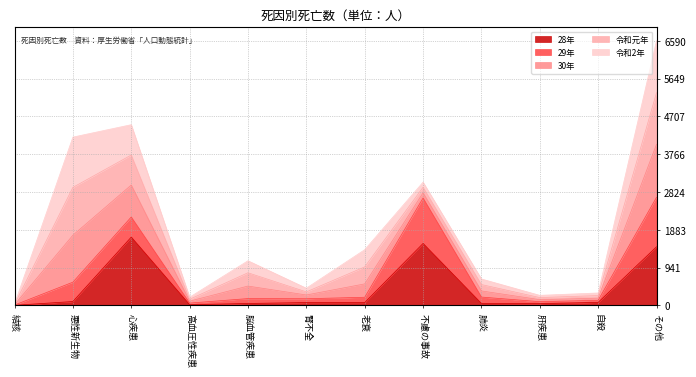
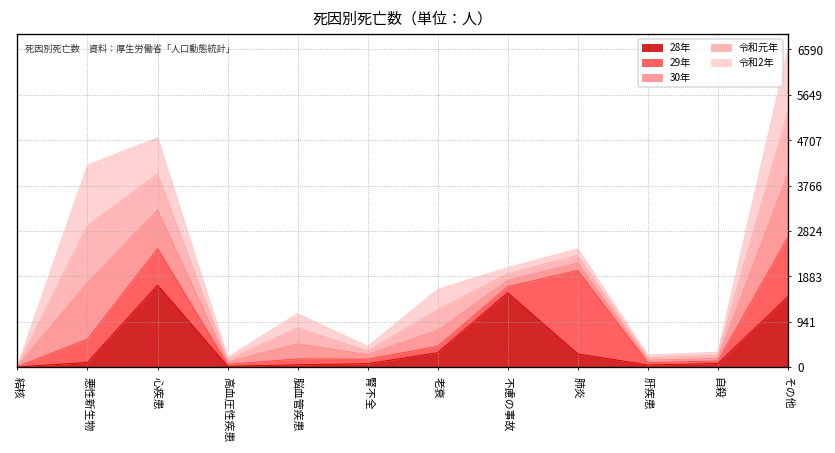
29年, 心疾患: 500 -> 800
28年, 老衰: 100 -> 300
29年, 不慮の事故: 1100 -> 100
28年, 肺炎: 0 -> 300
29年, 肺炎: 200 -> 1700
